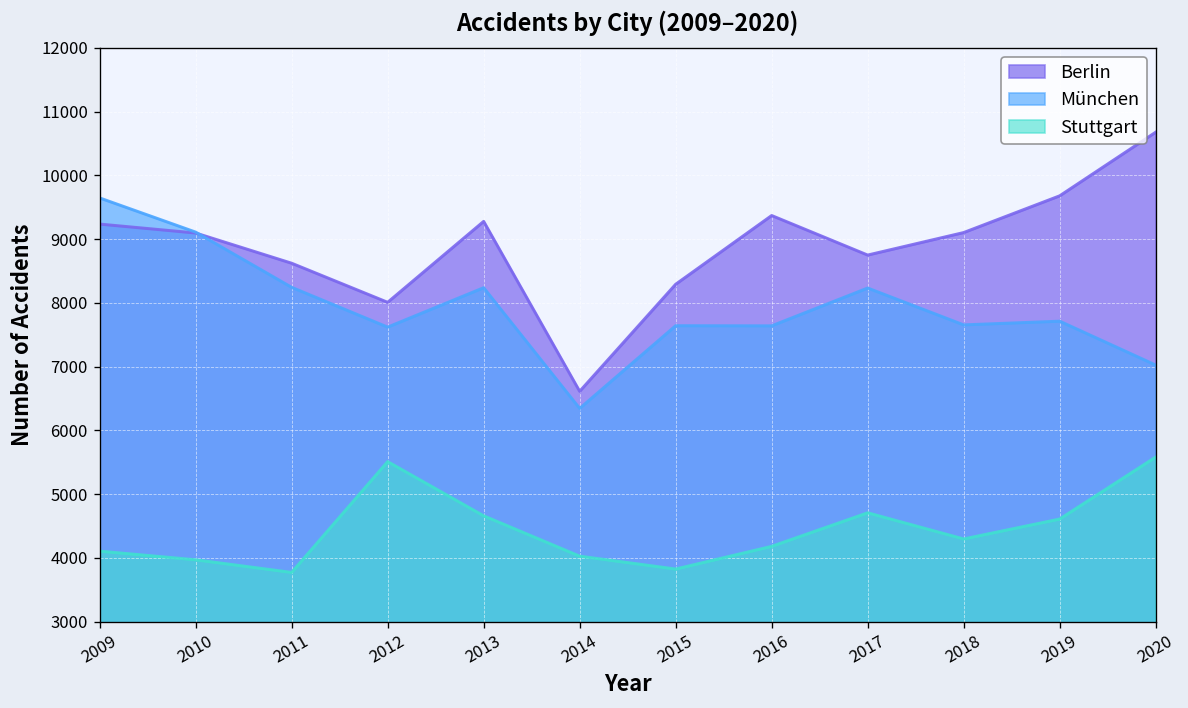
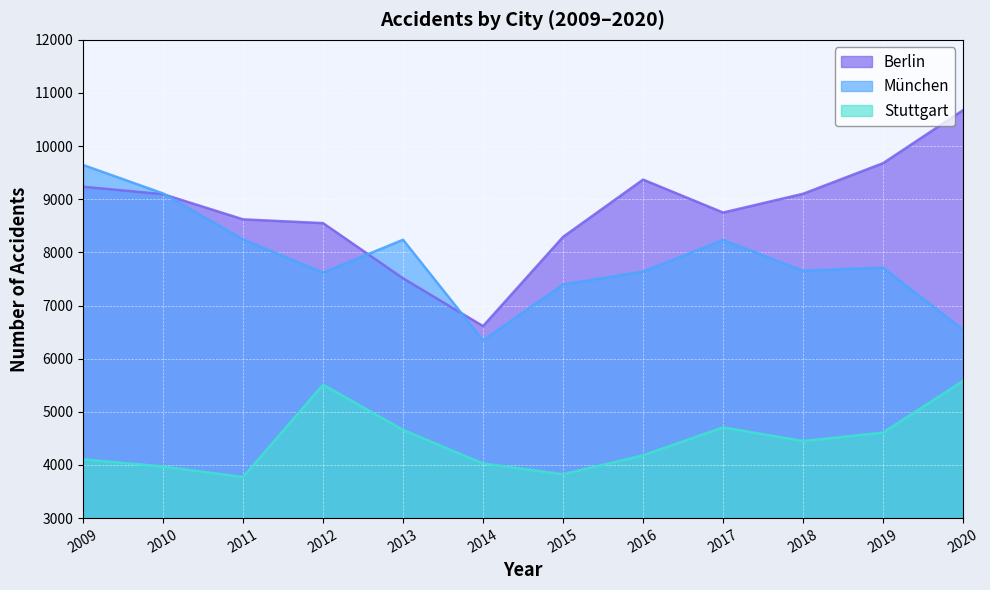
Berlin, 2012: 8000 -> 8600
Berlin, 2013: 9300 -> 7500
München, 2015: 7600 -> 7400
Stuttgart, 2018: 4300 -> 4500
München, 2020: 7000 -> 6500
